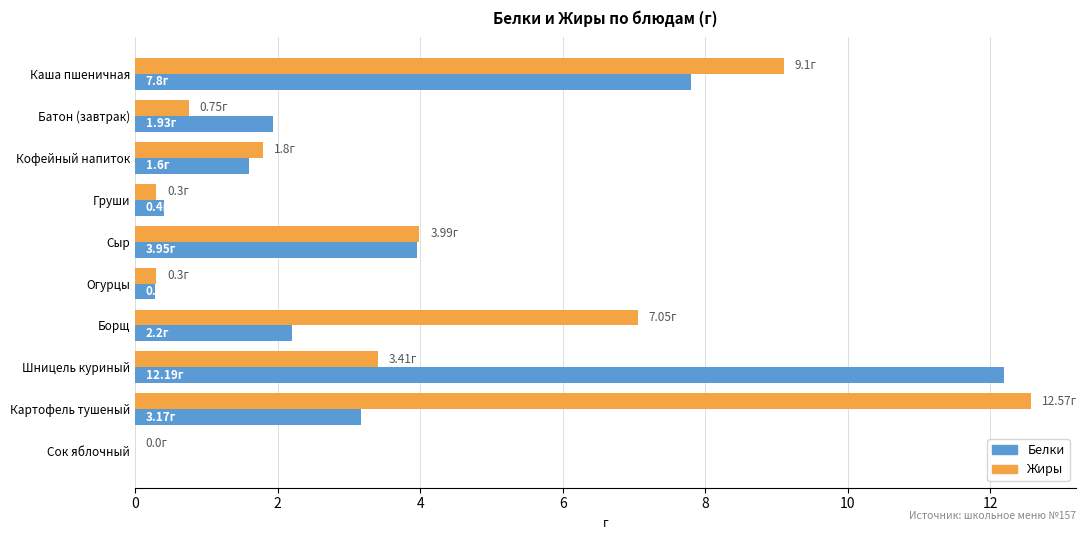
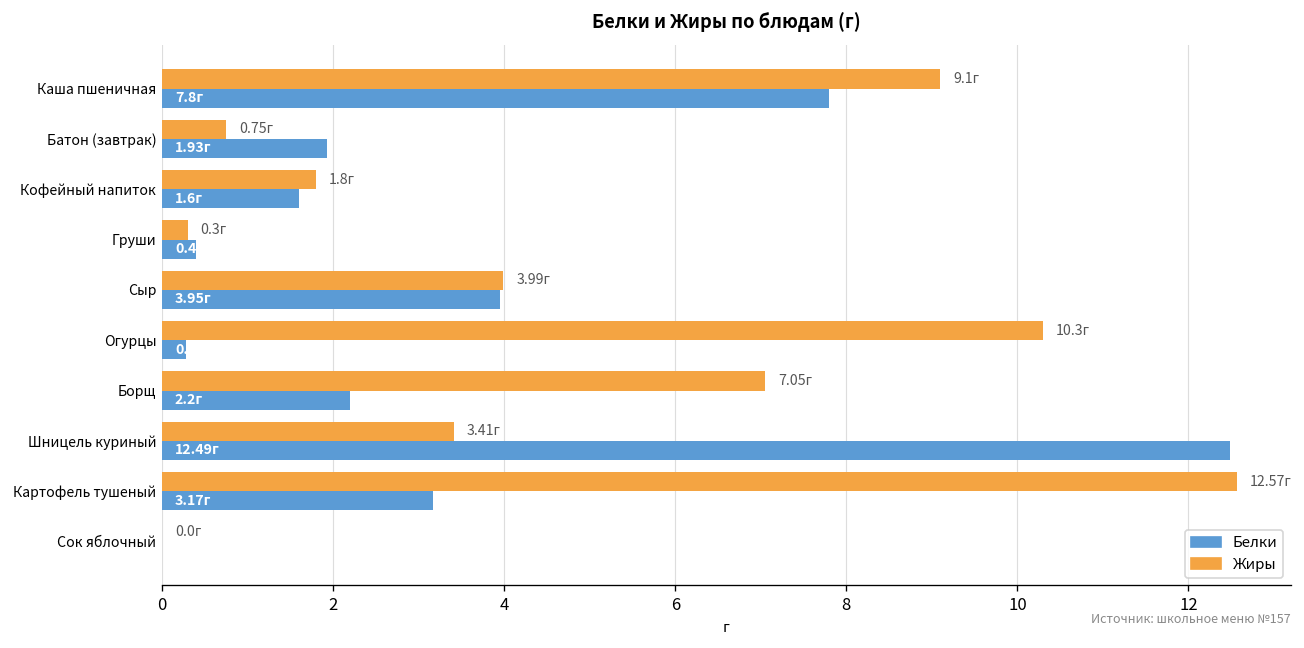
Жиры, Огурцы: 0.3г -> 10.3г
Белки, Шницель куриный: 12.19г -> 12.49г
